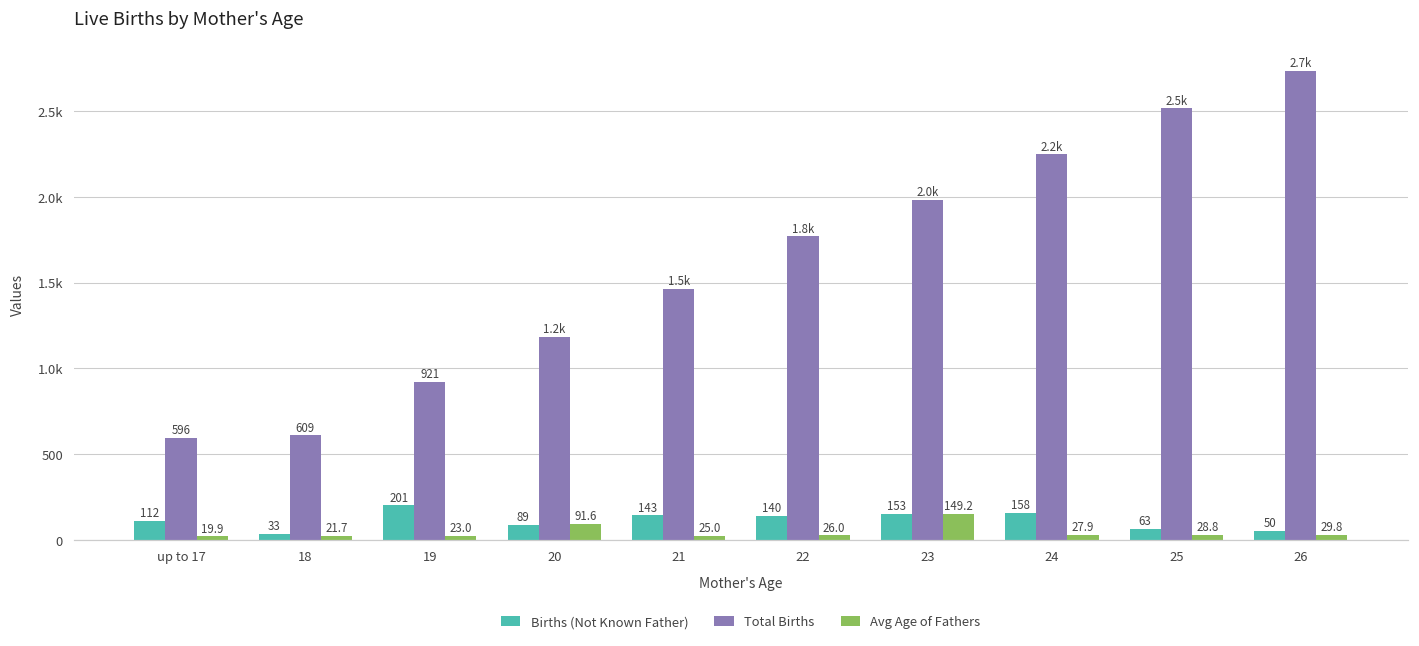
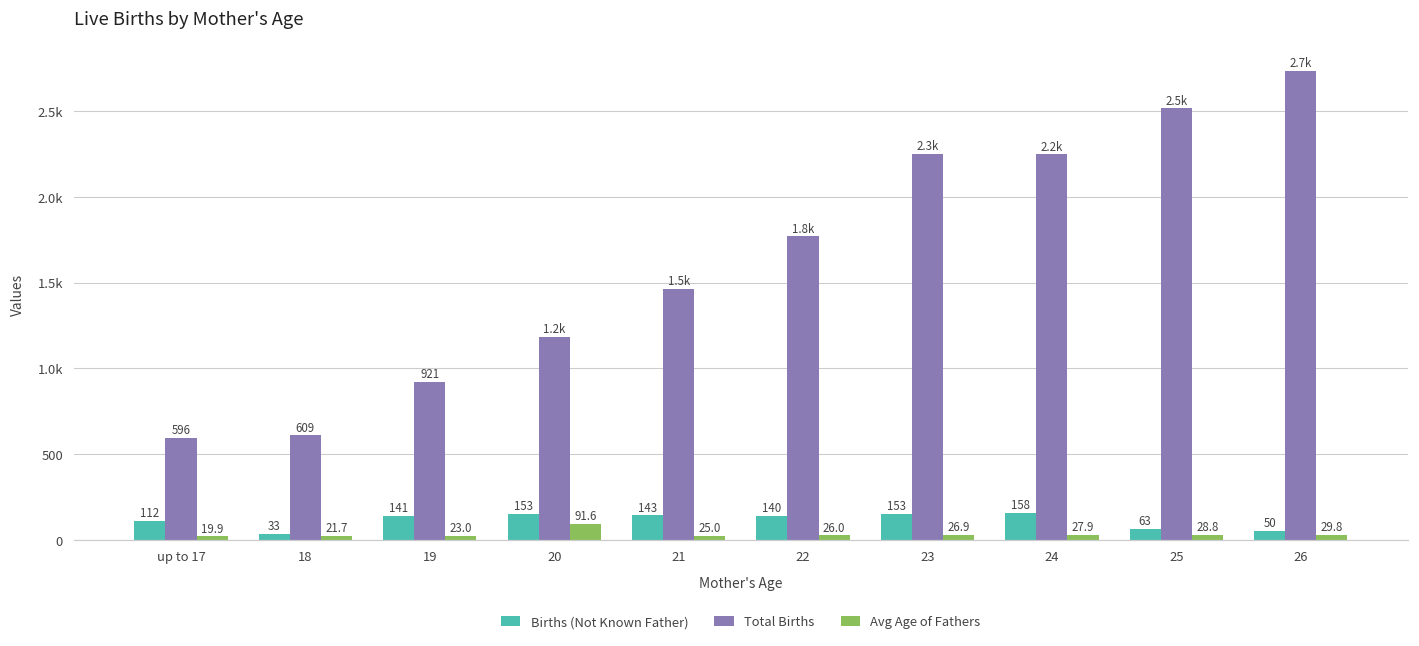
Births (Not Known Father), 19: 201 -> 141
Births (Not Known Father), 20: 89 -> 153
Total Births, 23: 2.0k -> 2.3k
Avg Age of Fathers, 23: 149.2 -> 26.9
